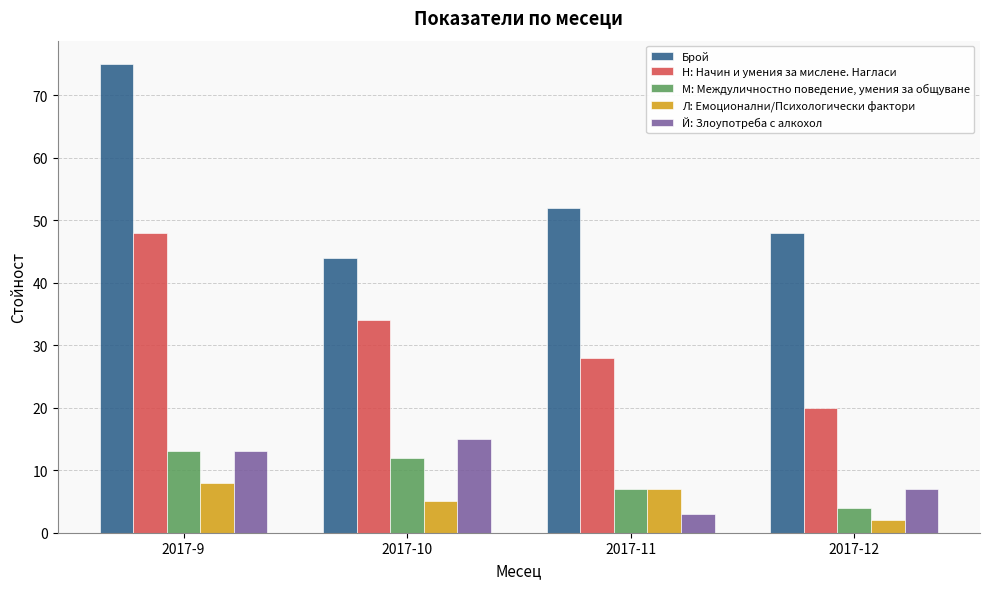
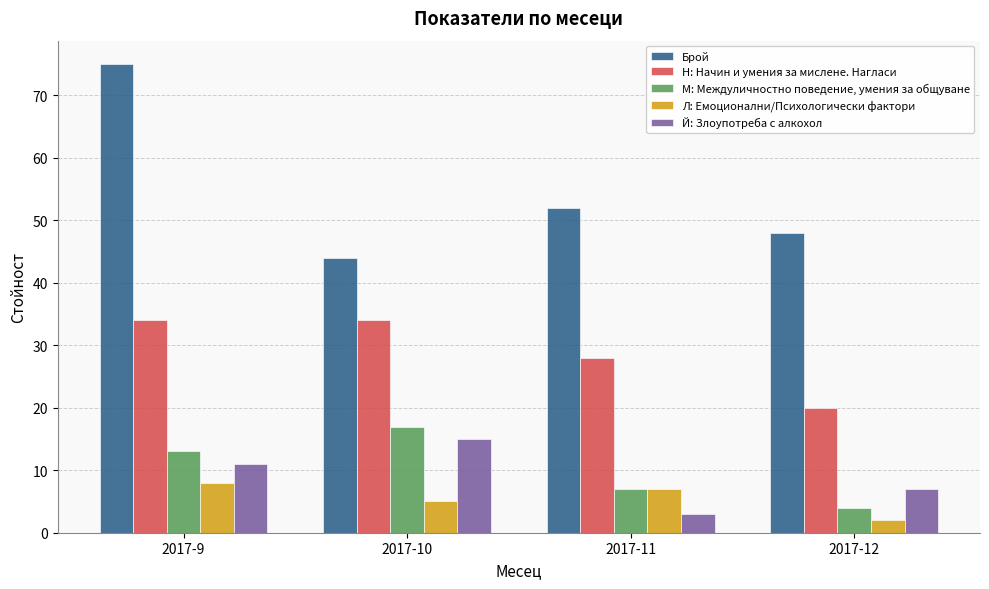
Н: Начин и умения за мислене. Нагласи, 2017-9: 48 -> 34
Й: Злоупотреба с алкохол, 2017-9: 13 -> 11
М: Междуличностно поведение, умения за общуване, 2017-10: 12 -> 17
